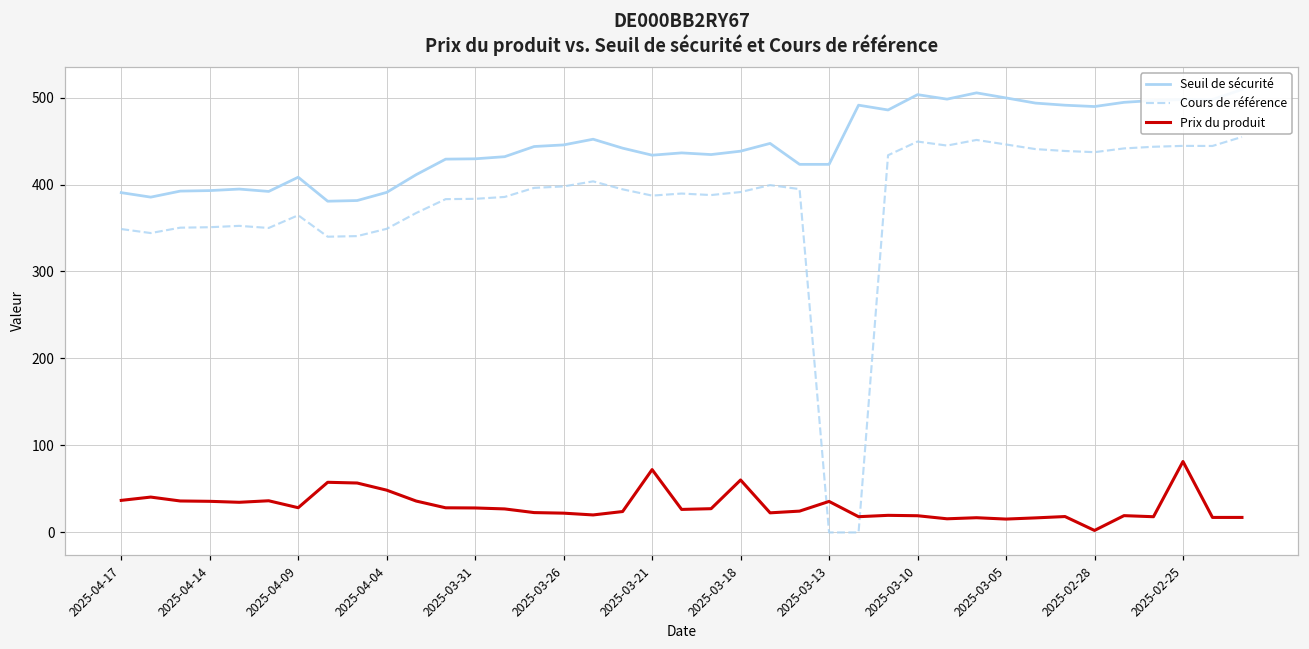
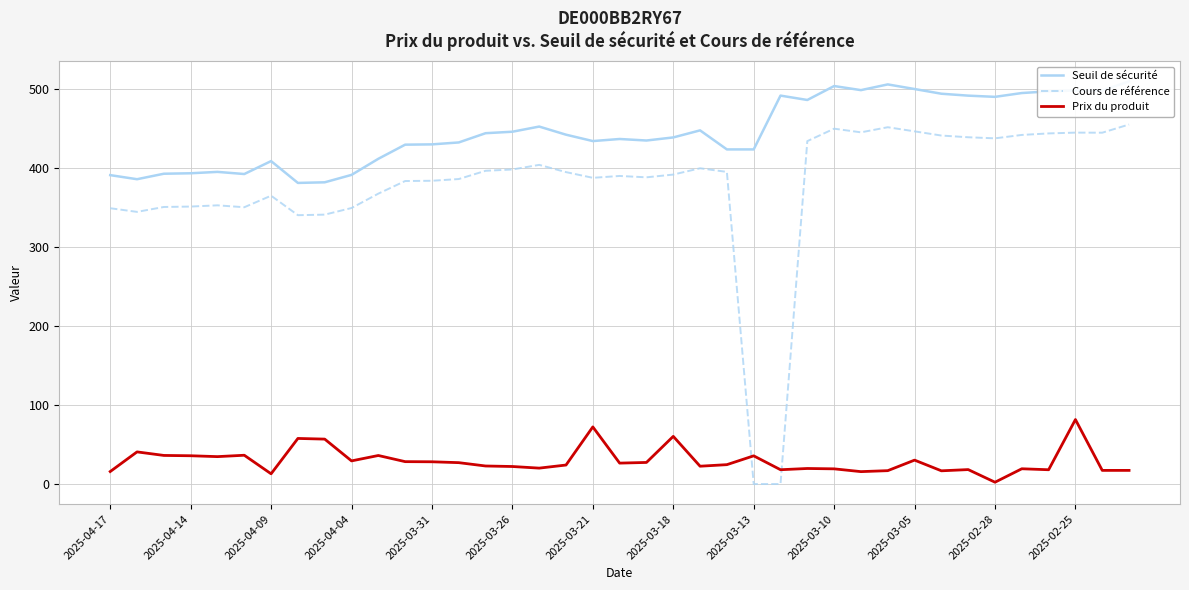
Prix du produit, 2025-04-17: 40 -> 20
Prix du produit, 2025-04-09: 30 -> 10
Prix du produit, 2025-04-04: 50 -> 30
Prix du produit, 2025-03-05: 20 -> 30
